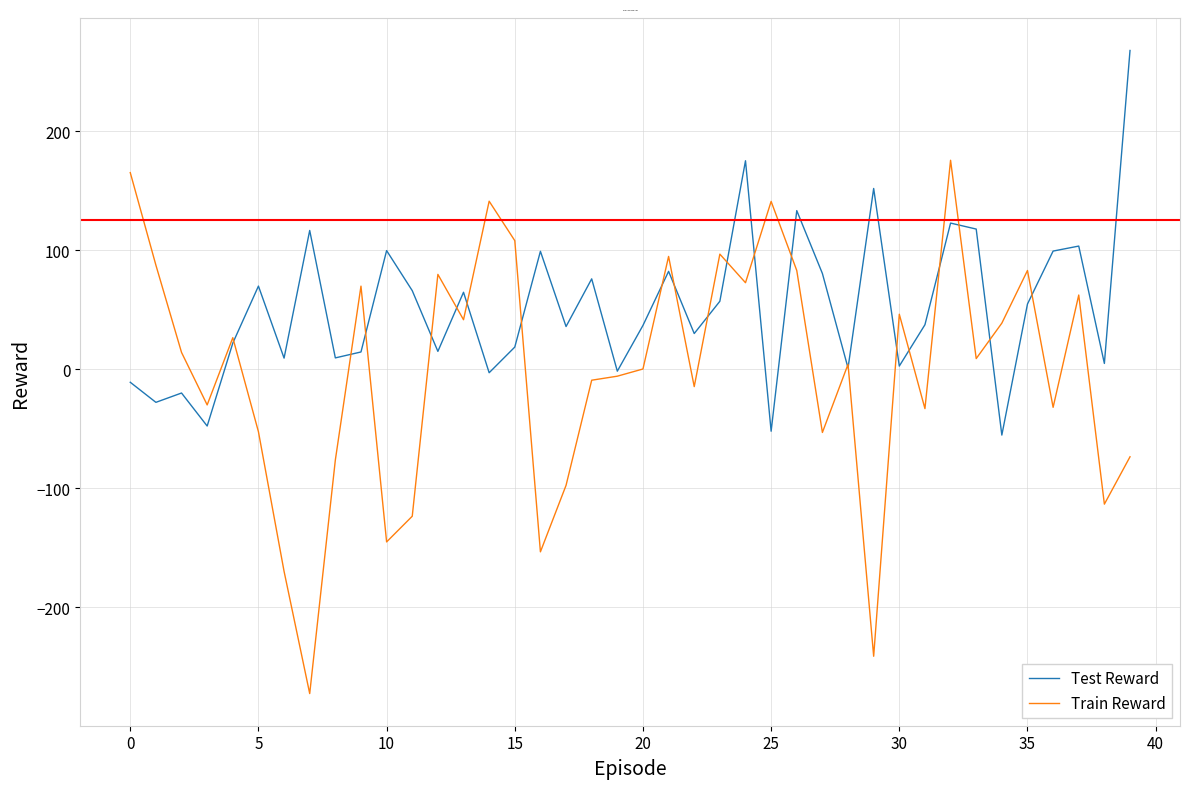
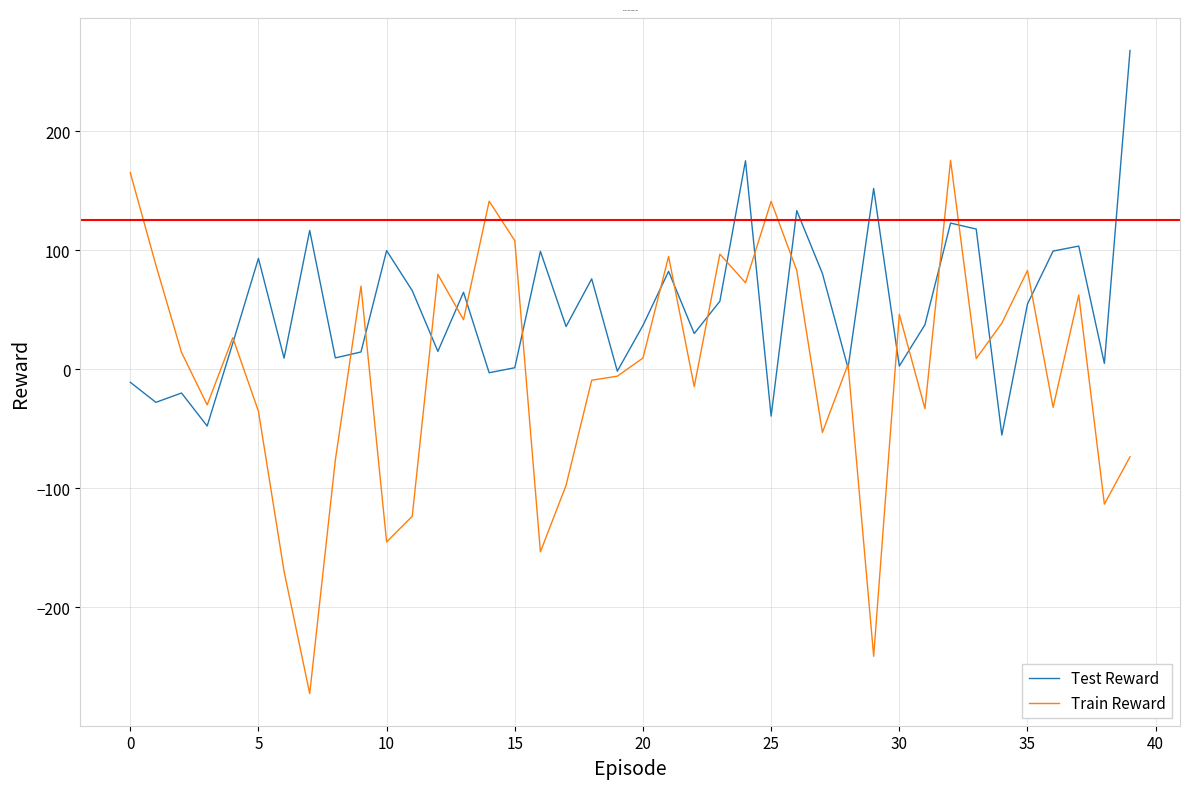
Test Reward, 5: 70 -> 93
Train Reward, 5: -53 -> -35
Test Reward, 15: 19 -> 1
Train Reward, 20: 0 -> 9
Test Reward, 25: -52 -> -39
